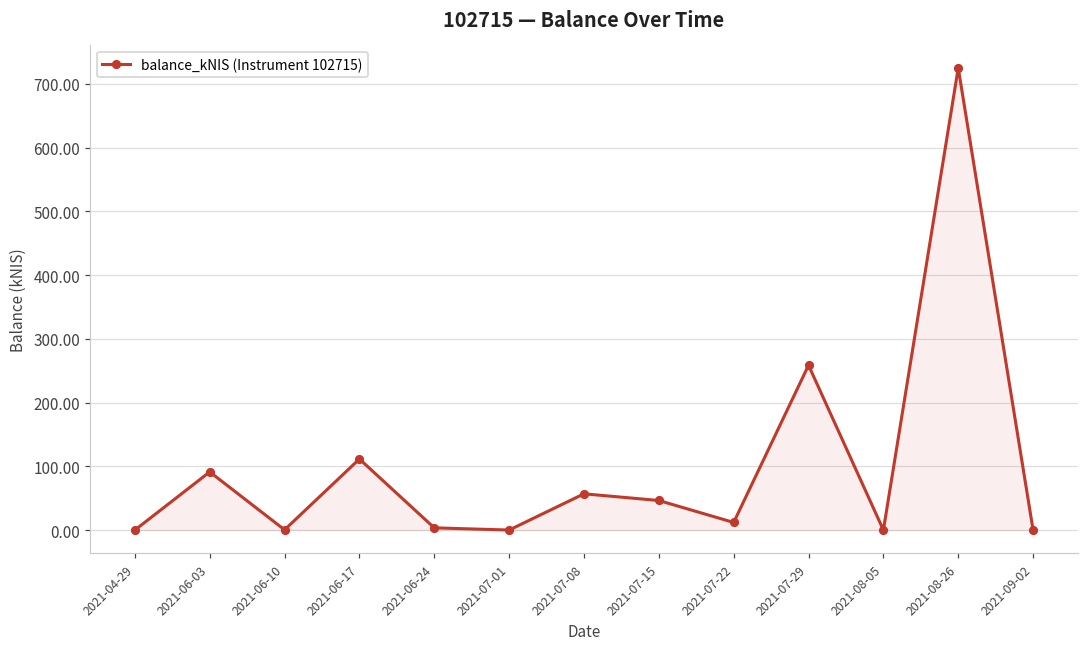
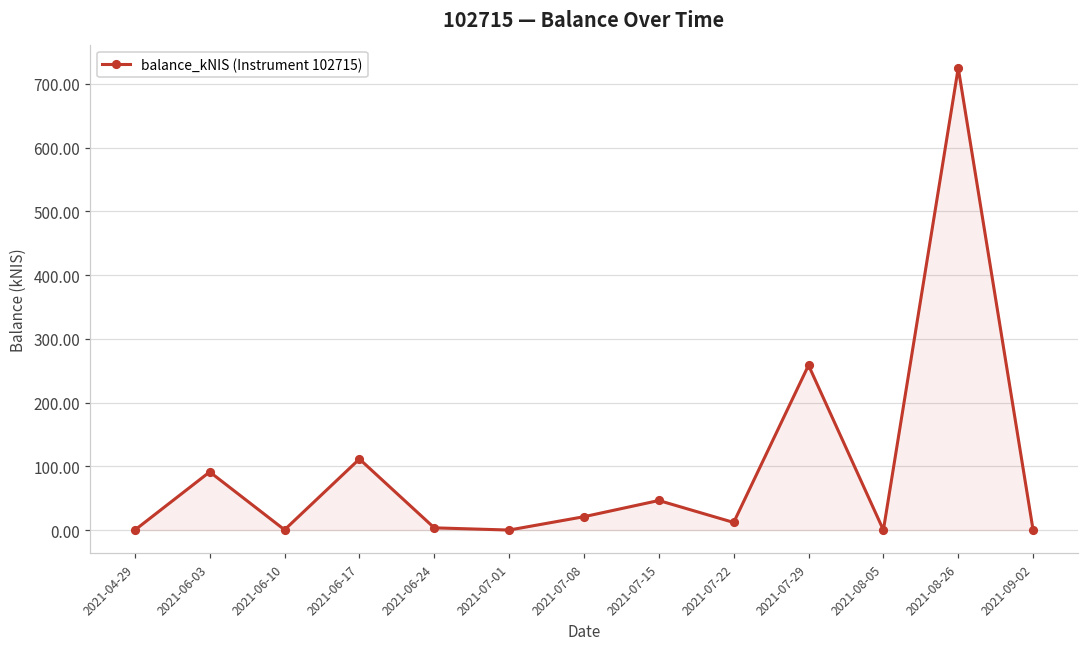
2021-07-08: 60 -> 20
